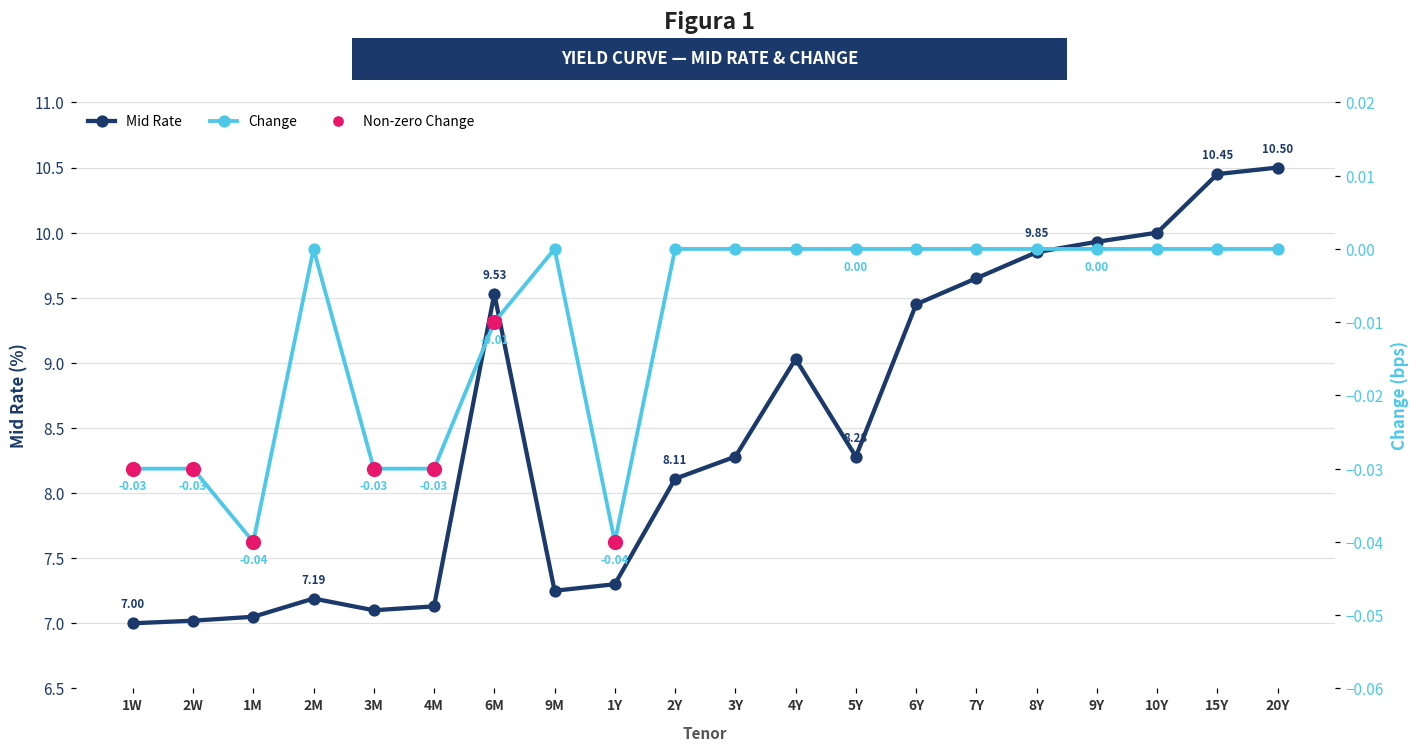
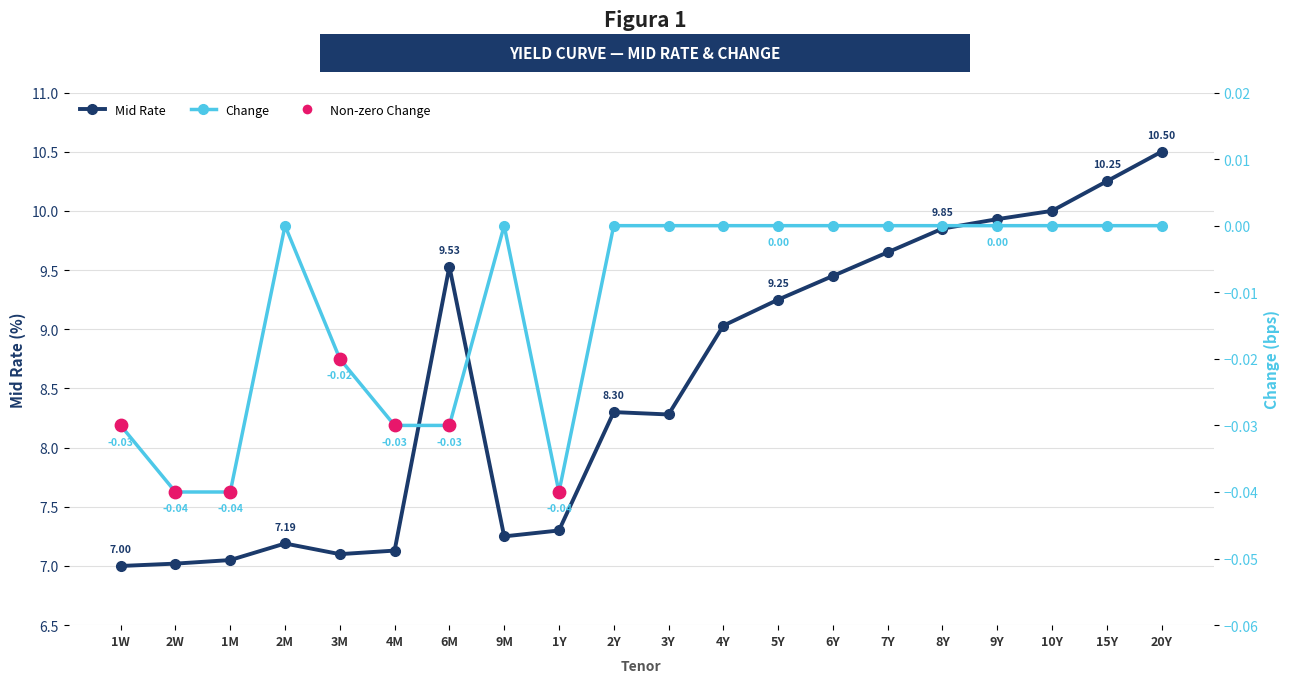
Mid Rate, 2Y: 8.11 -> 8.30
Mid Rate, 5Y: 8.28 -> 9.25
Mid Rate, 15Y: 10.45 -> 10.25
Change, 2W: -0.03 -> -0.04
Change, 3M: -0.03 -> -0.02
Change, 6M: -0.01 -> -0.03
